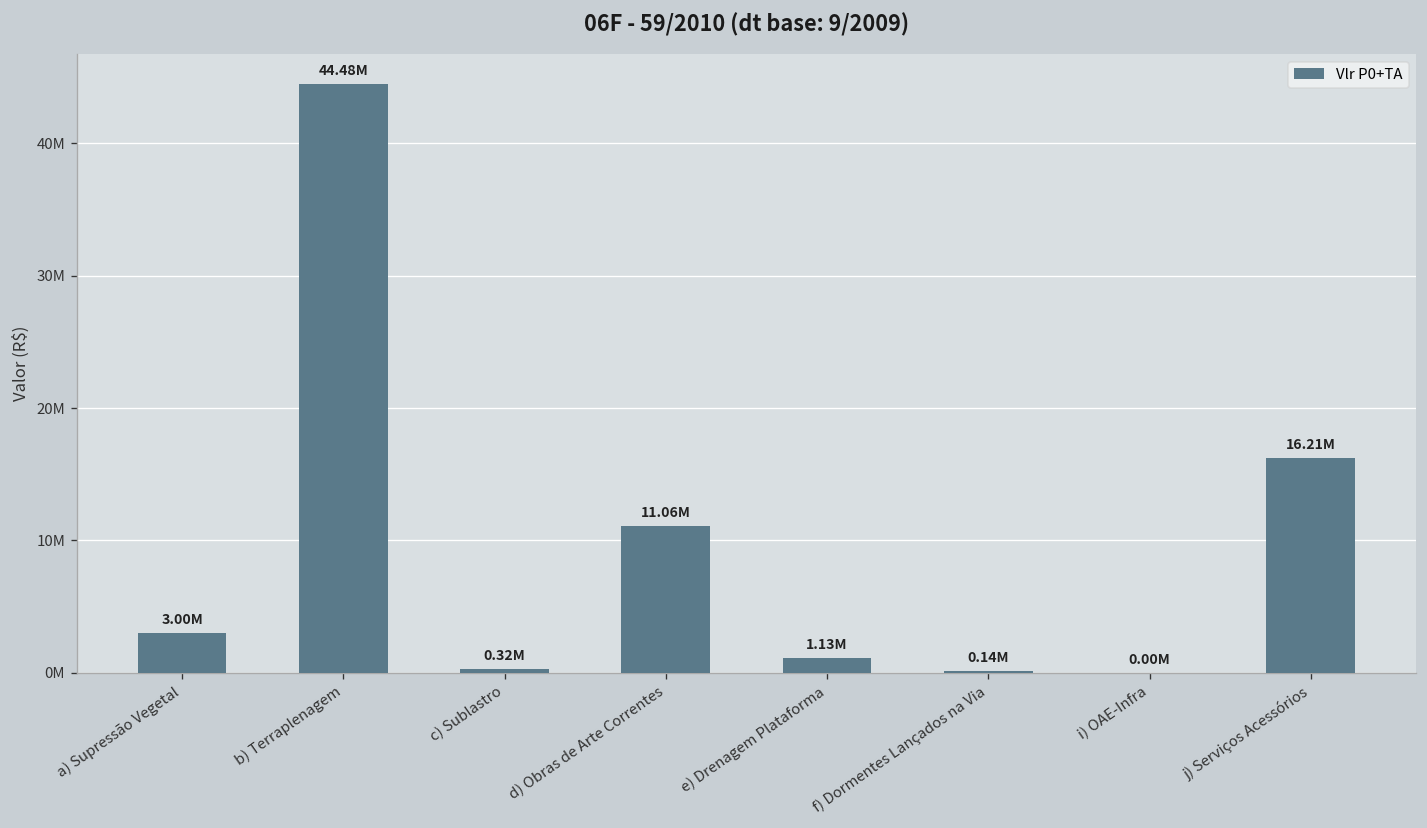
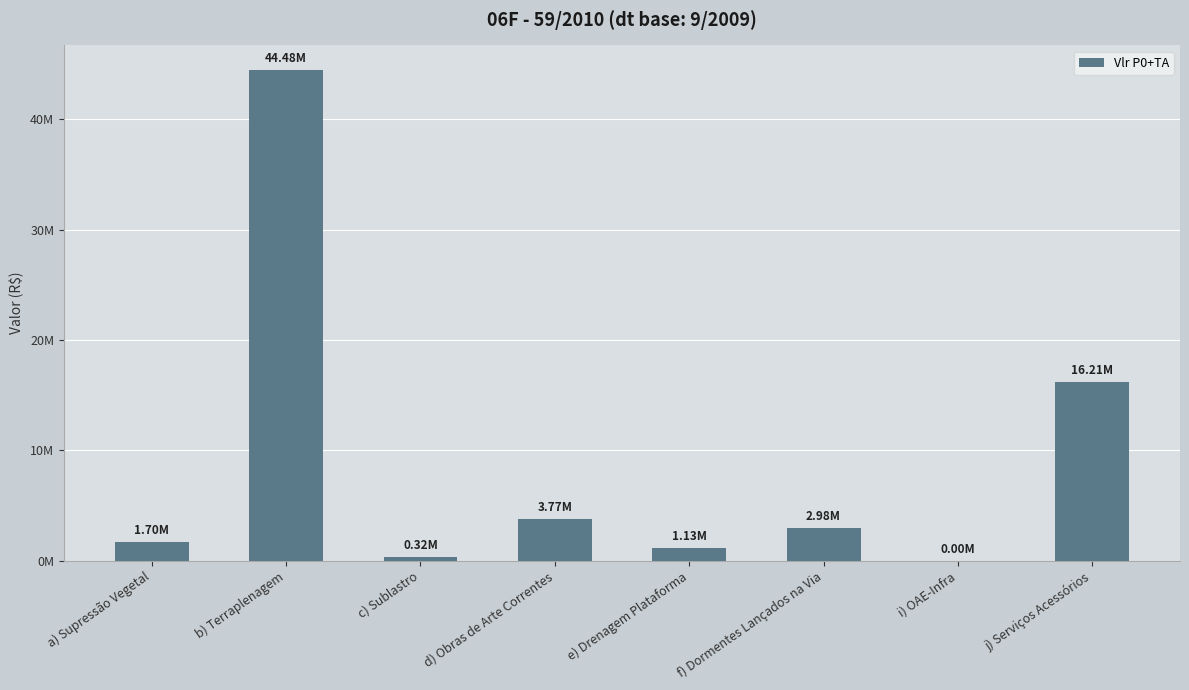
a) Supressão Vegetal: 3.00M -> 1.70M
d) Obras de Arte Correntes: 11.06M -> 3.77M
f) Dormentes Lançados na Via: 0.14M -> 2.98M
